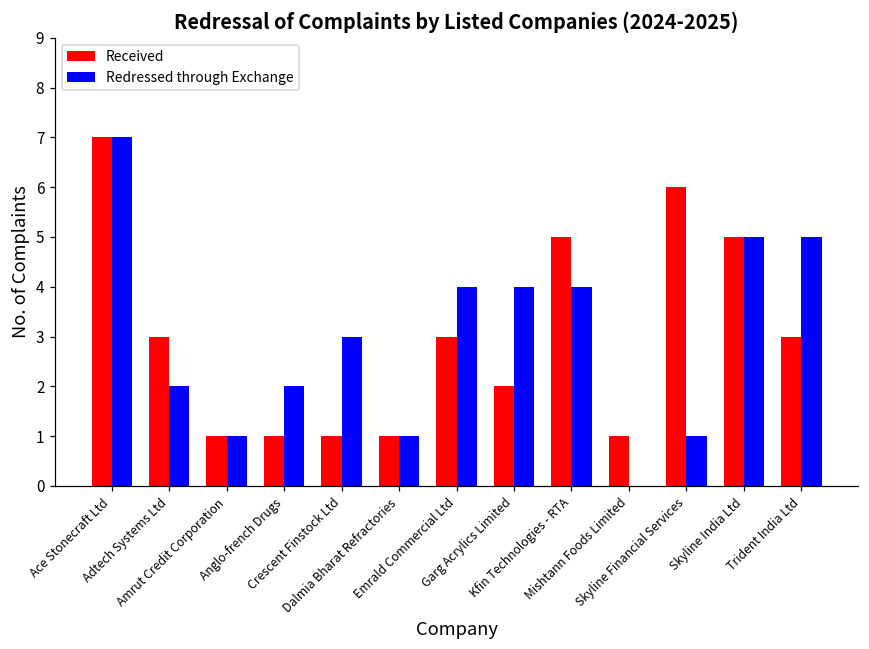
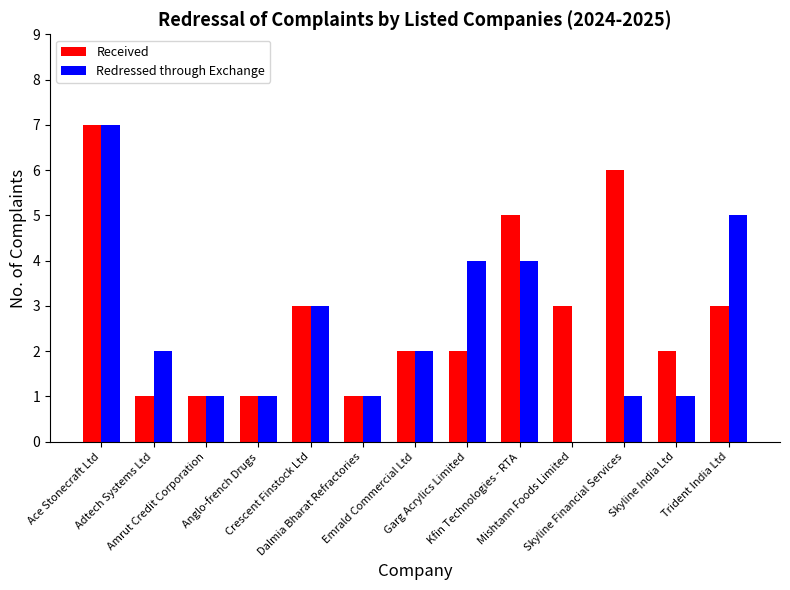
Received, Adtech Systems Ltd: 3 -> 1
Redressed through Exchange, Anglo-french Drugs: 2 -> 1
Received, Crescent Finstock Ltd: 1 -> 3
Received, Emrald Commercial Ltd: 3 -> 2
Redressed through Exchange, Emrald Commercial Ltd: 4 -> 2
Received, Mishtann Foods Limited: 1 -> 3
Received, Skyline India Ltd: 5 -> 2
Redressed through Exchange, Skyline India Ltd: 5 -> 1
